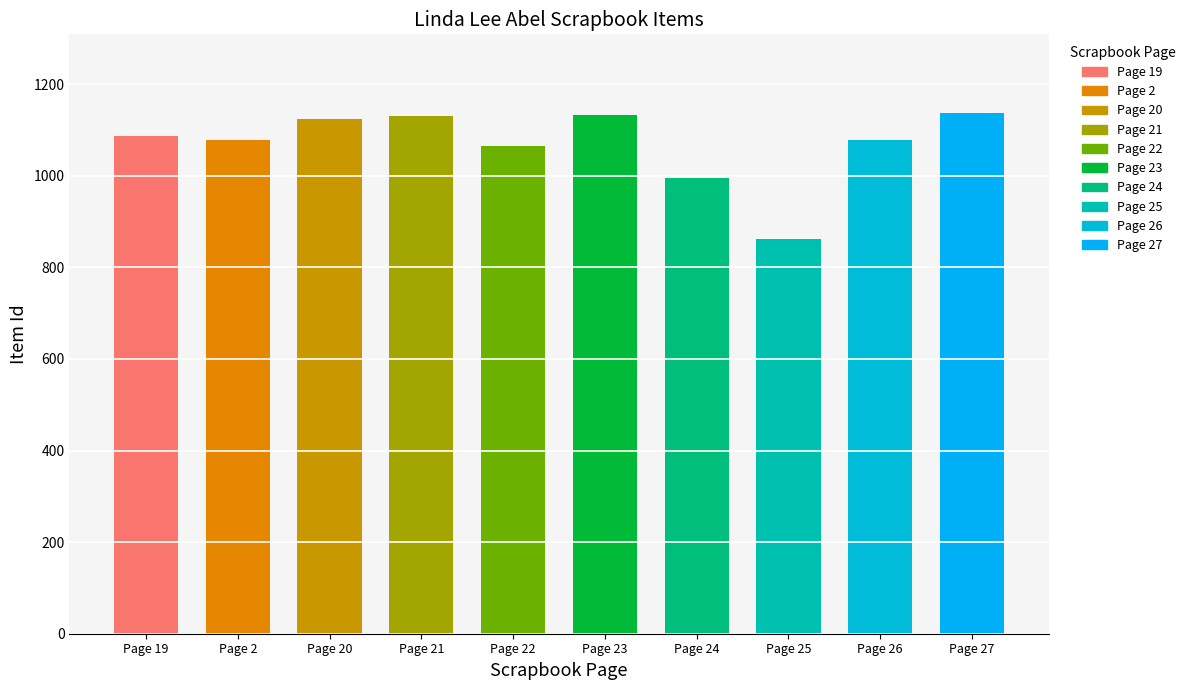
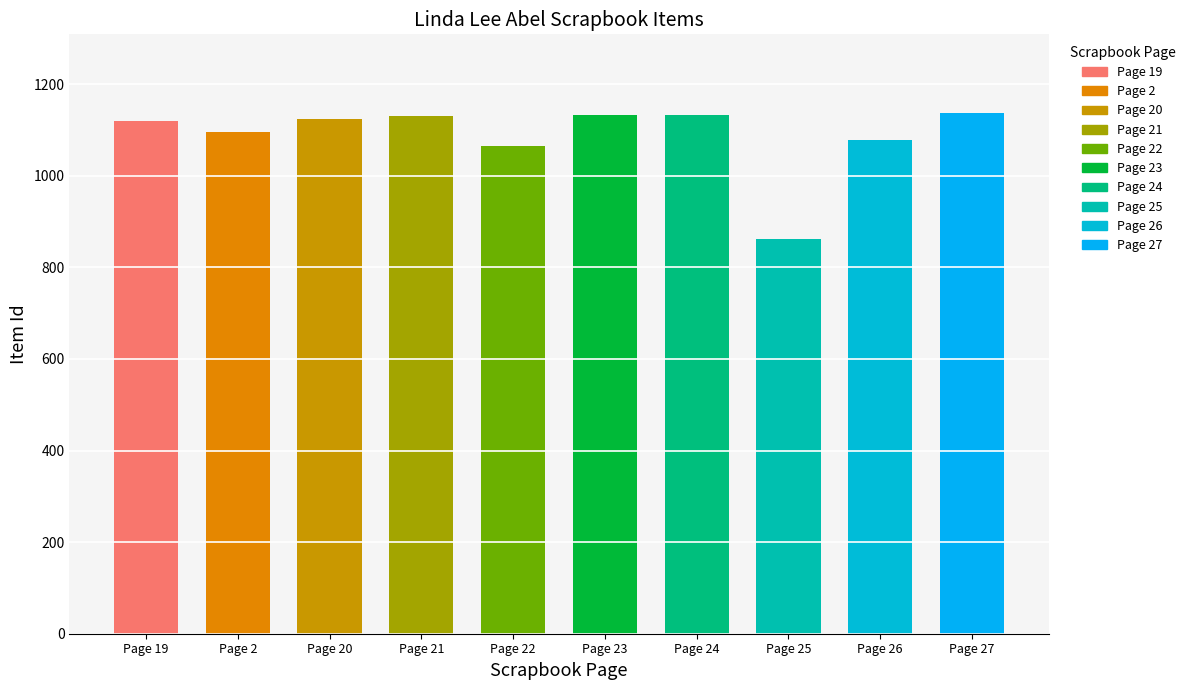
Page 19: 1090 -> 1120
Page 2: 1080 -> 1100
Page 24: 1000 -> 1130
